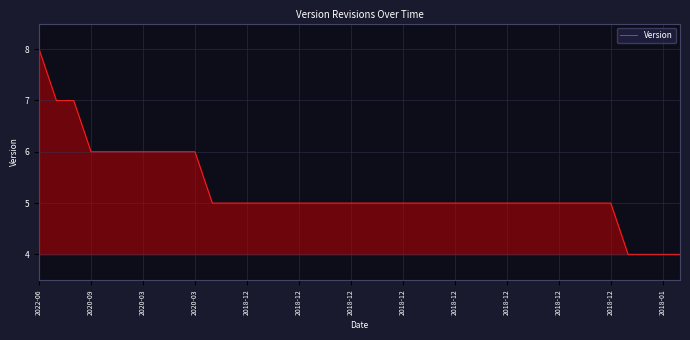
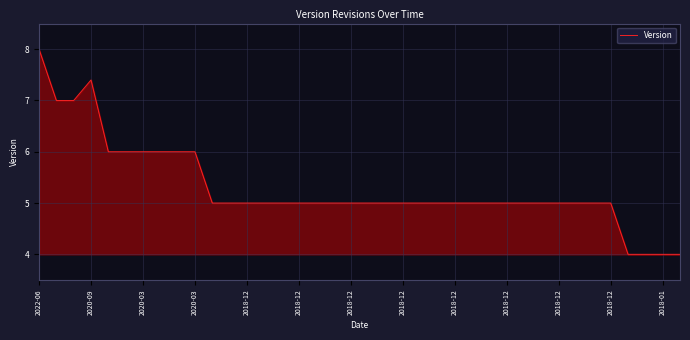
2020-09: 6.0 -> 7.4
